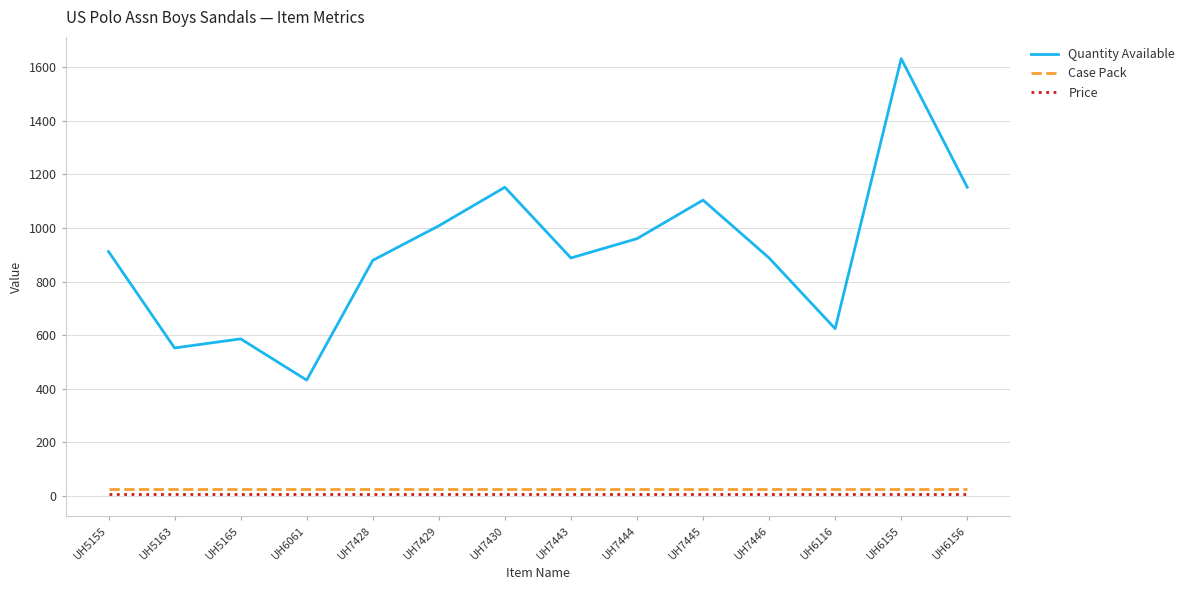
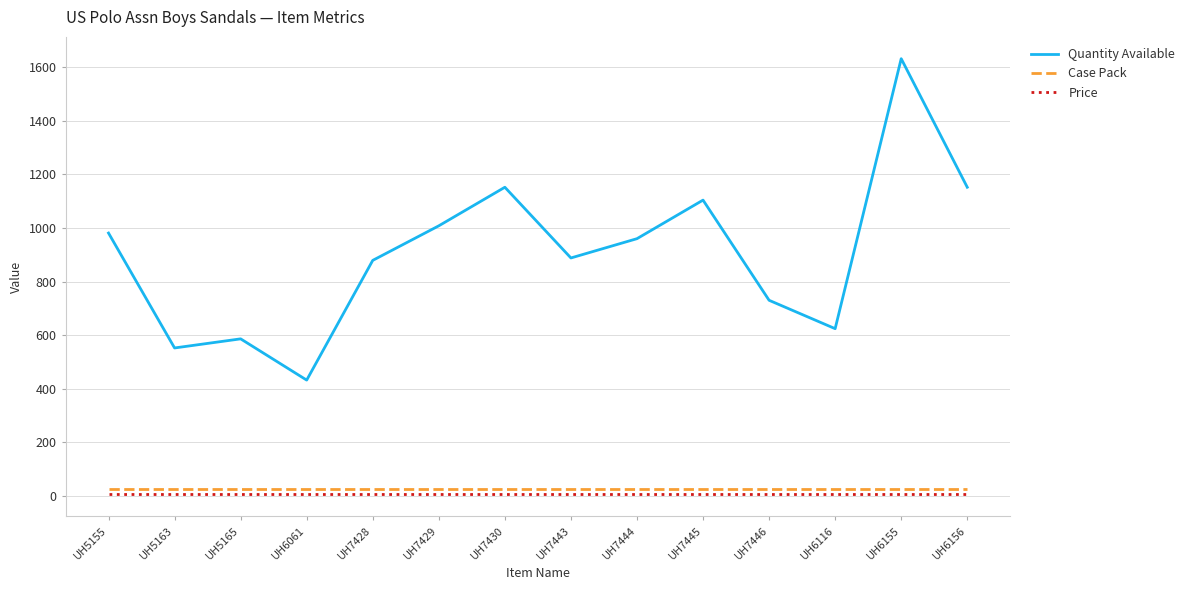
Quantity Available, UH5155: 910 -> 980
Quantity Available, UH7446: 890 -> 730
